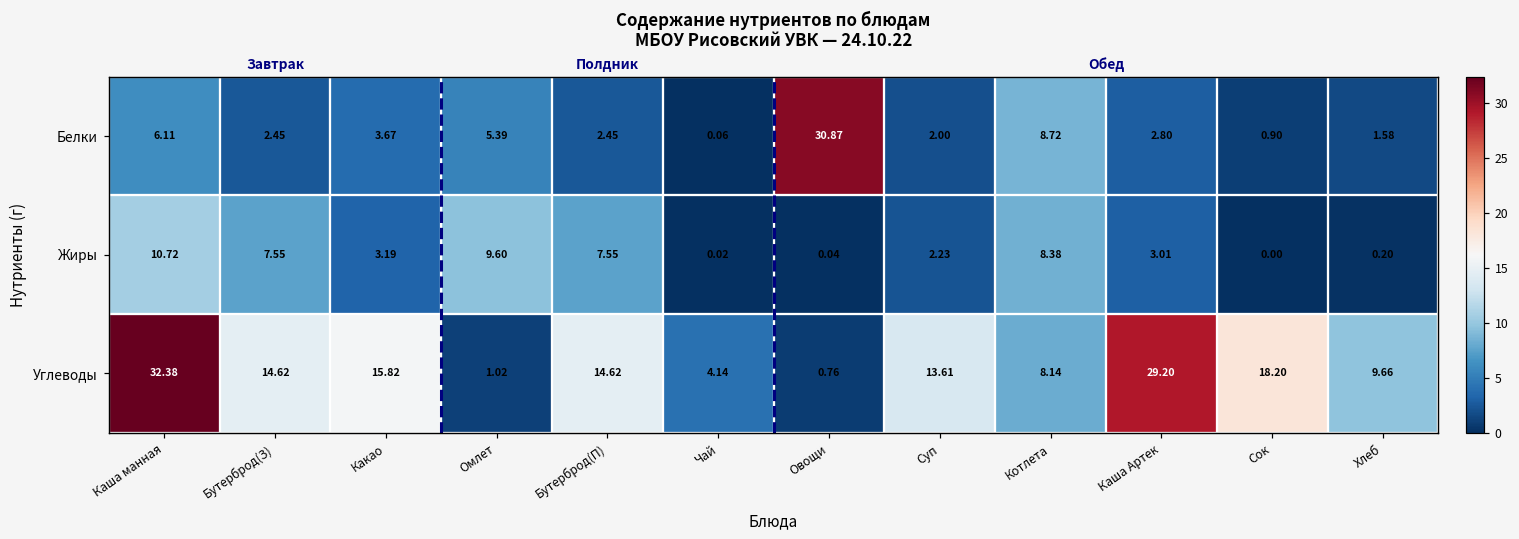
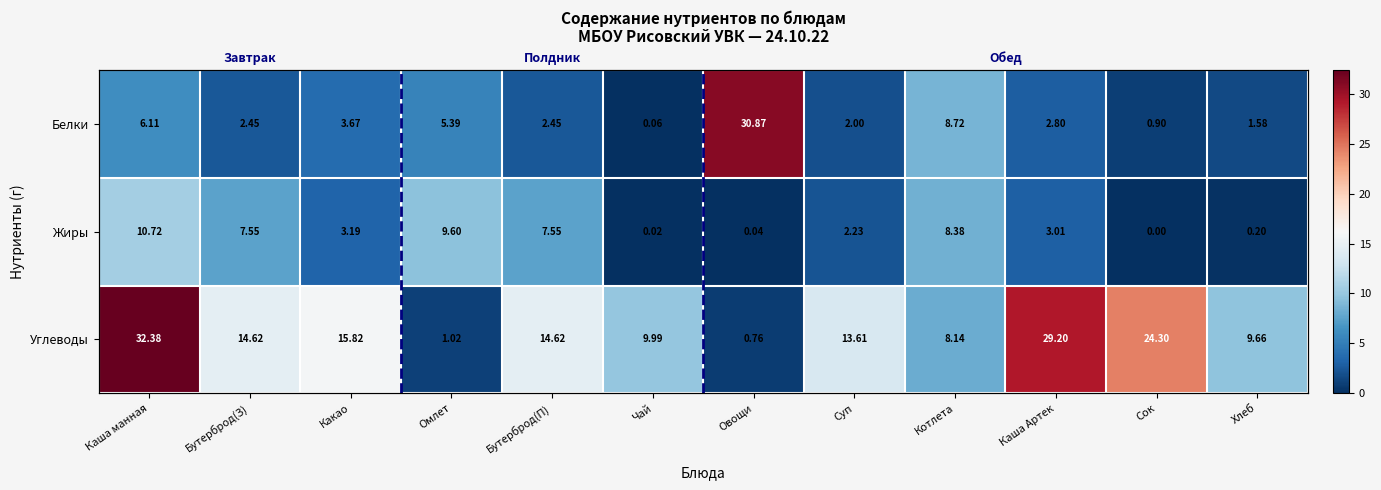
Углеводы, Чай: 4.14 -> 9.99
Углеводы, Сок: 18.20 -> 24.30
